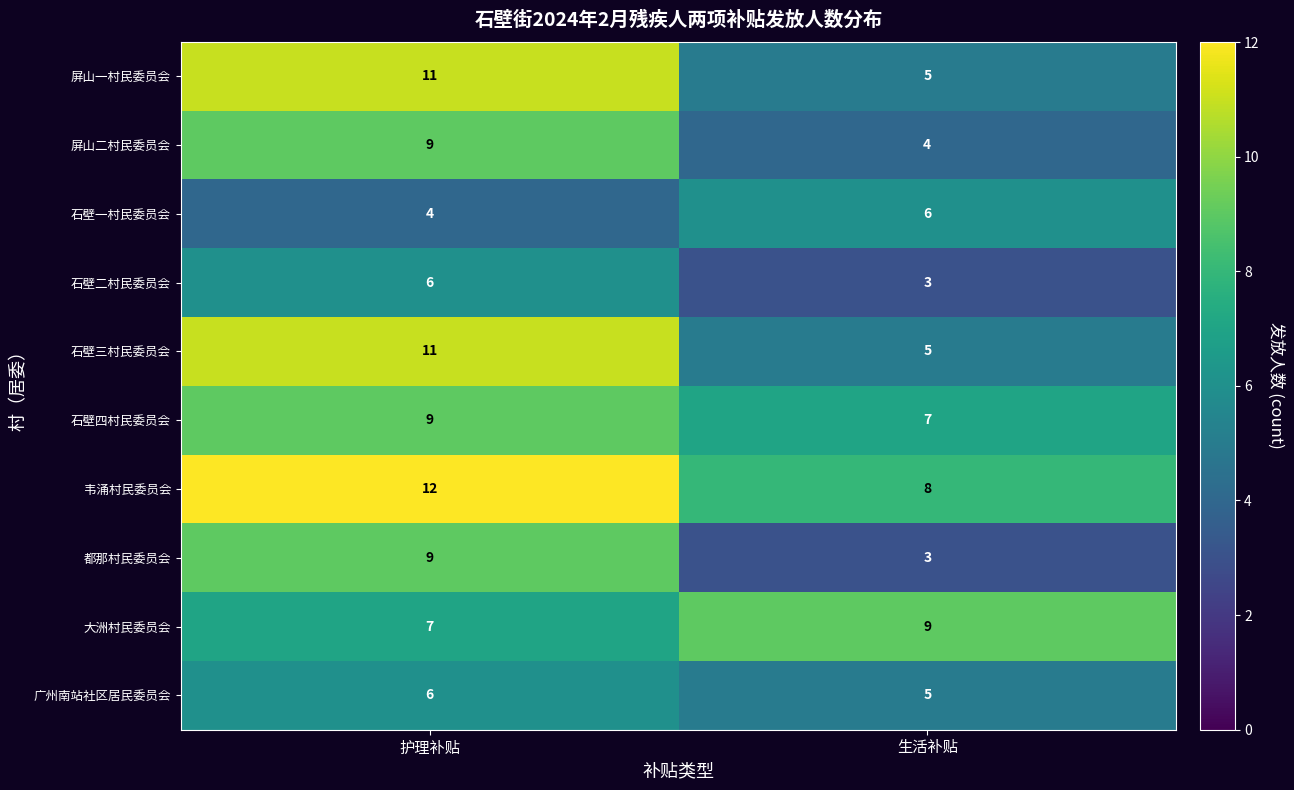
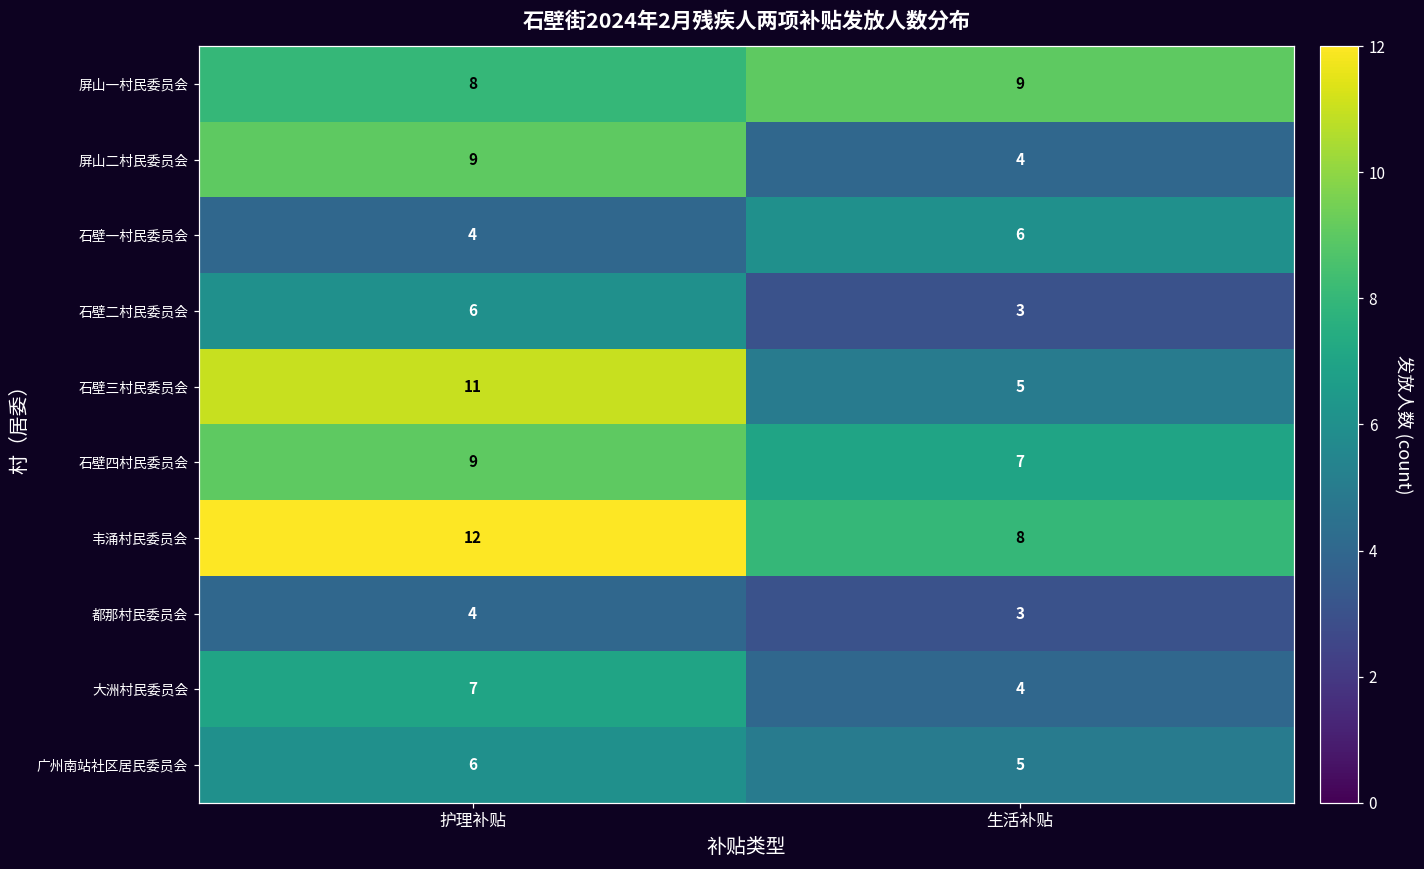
屏山一村民委员会, 护理补贴: 11 -> 8
屏山一村民委员会, 生活补贴: 5 -> 9
都那村民委员会, 护理补贴: 9 -> 4
大洲村民委员会, 生活补贴: 9 -> 4
